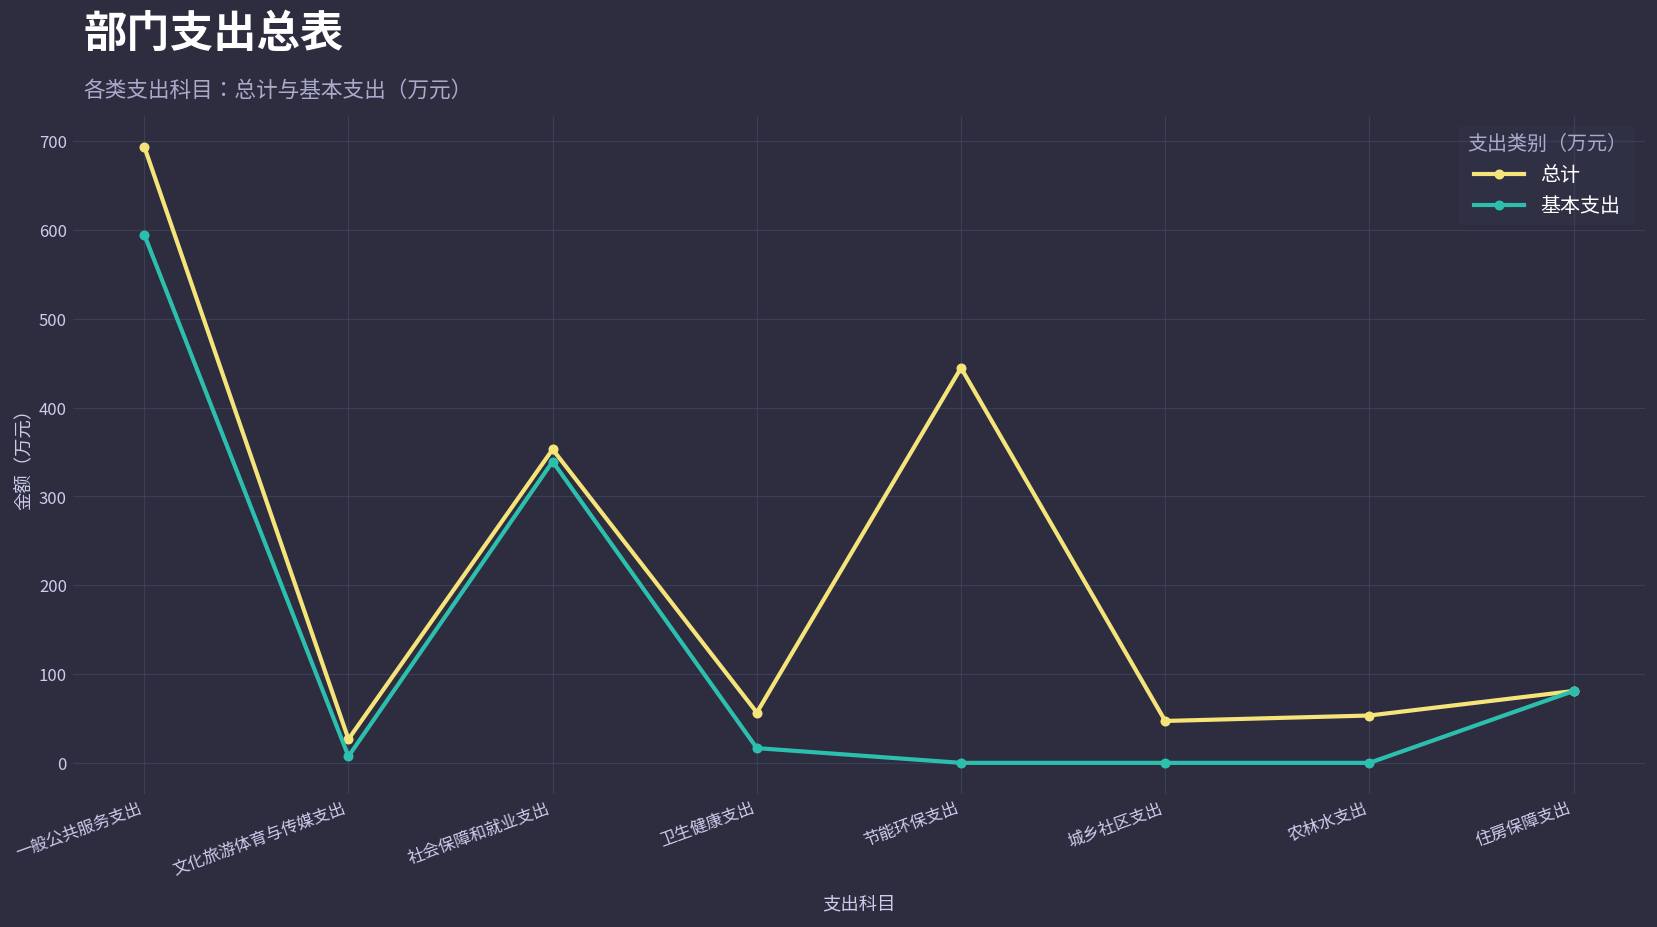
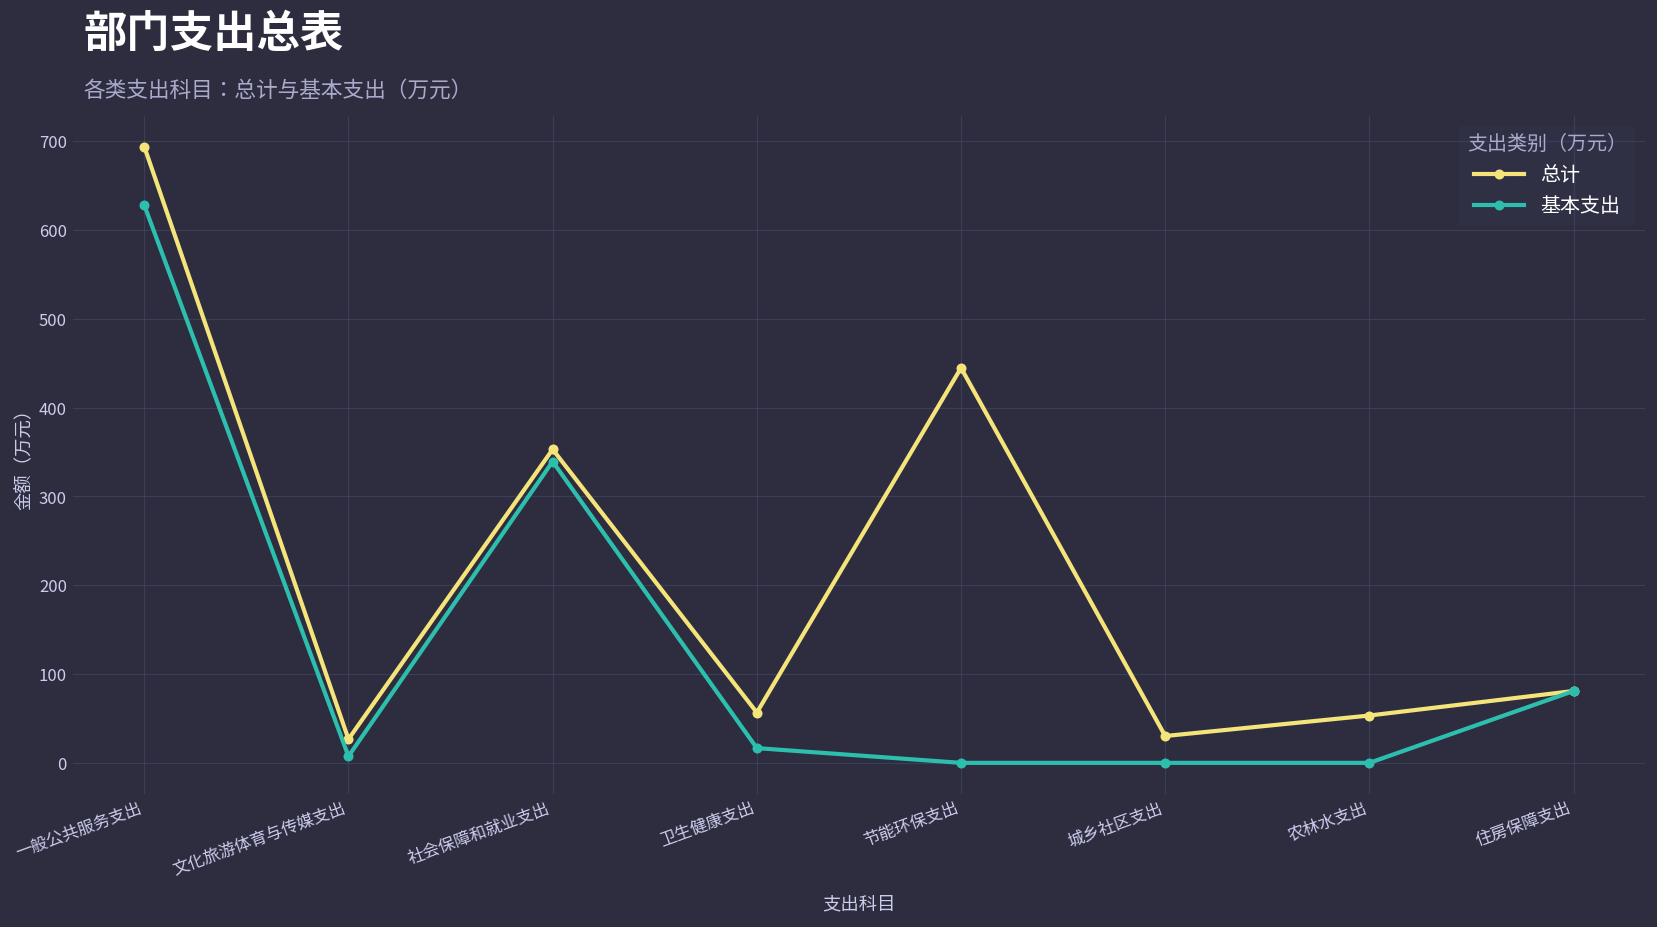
基本支出, 一般公共服务支出: 590 -> 630
总计, 城乡社区支出: 50 -> 30
